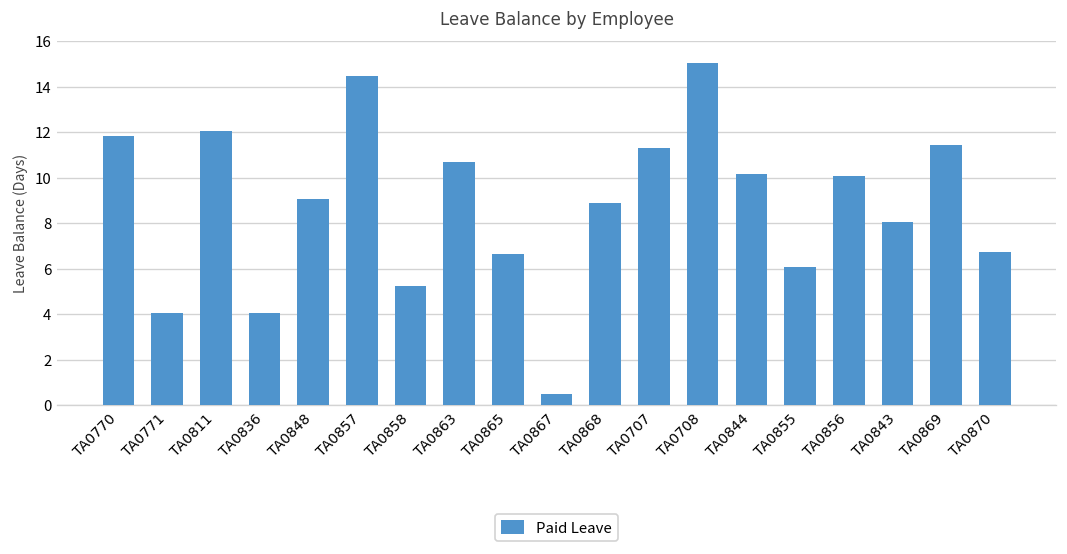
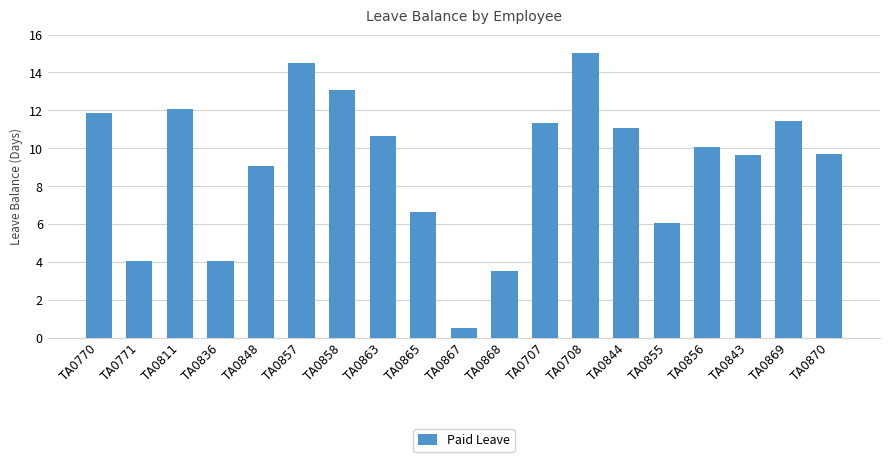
TA0858: 5.3 -> 13.1
TA0868: 8.9 -> 3.5
TA0844: 10.2 -> 11.1
TA0843: 8.1 -> 9.6
TA0870: 6.7 -> 9.7
